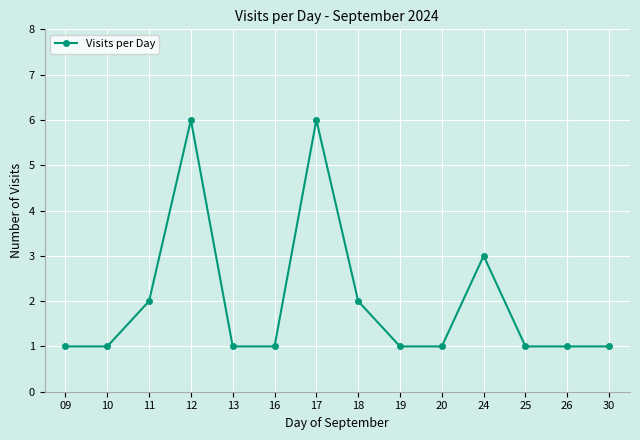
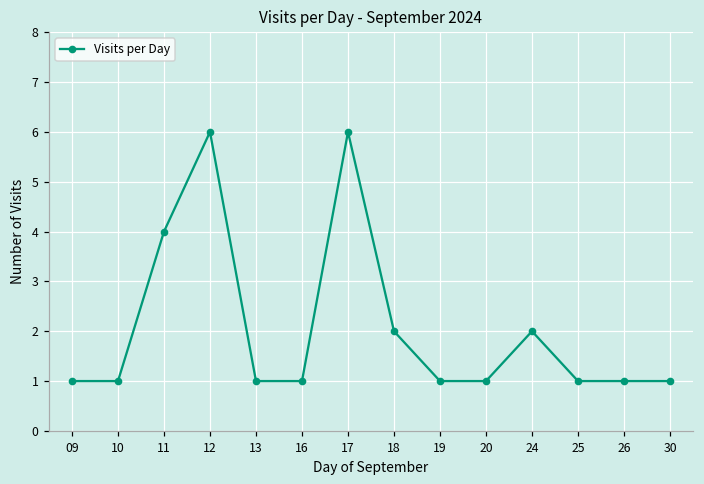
11: 2 -> 4
24: 3 -> 2
